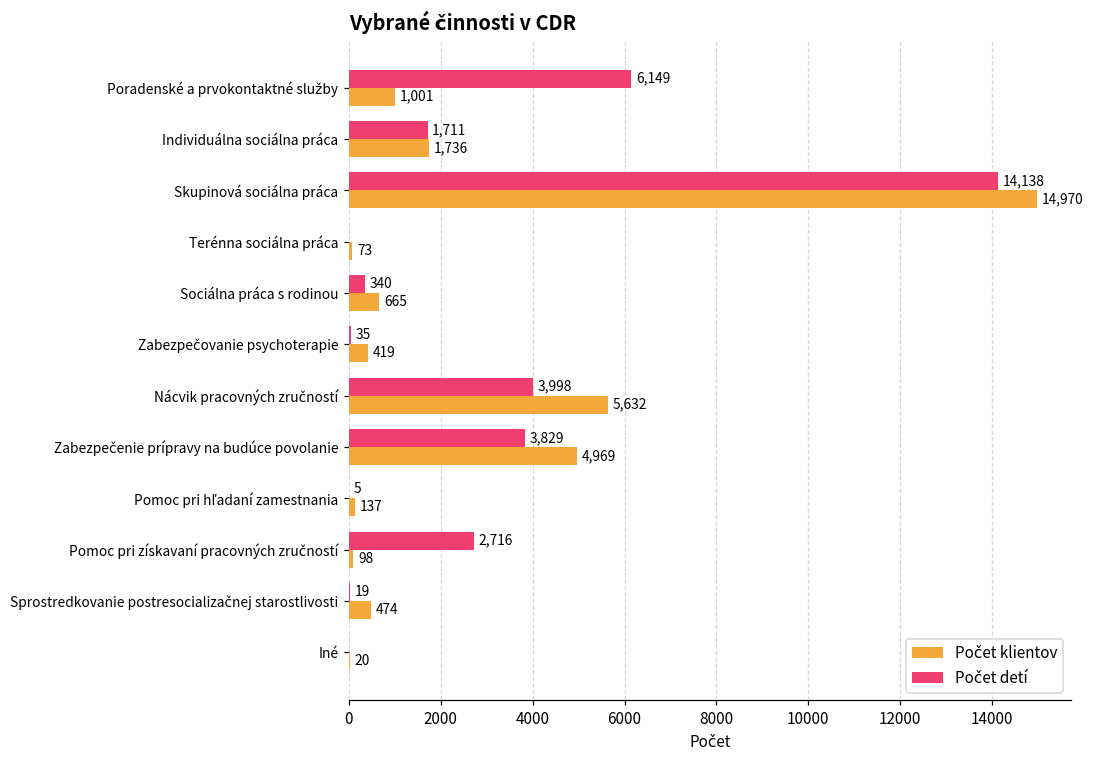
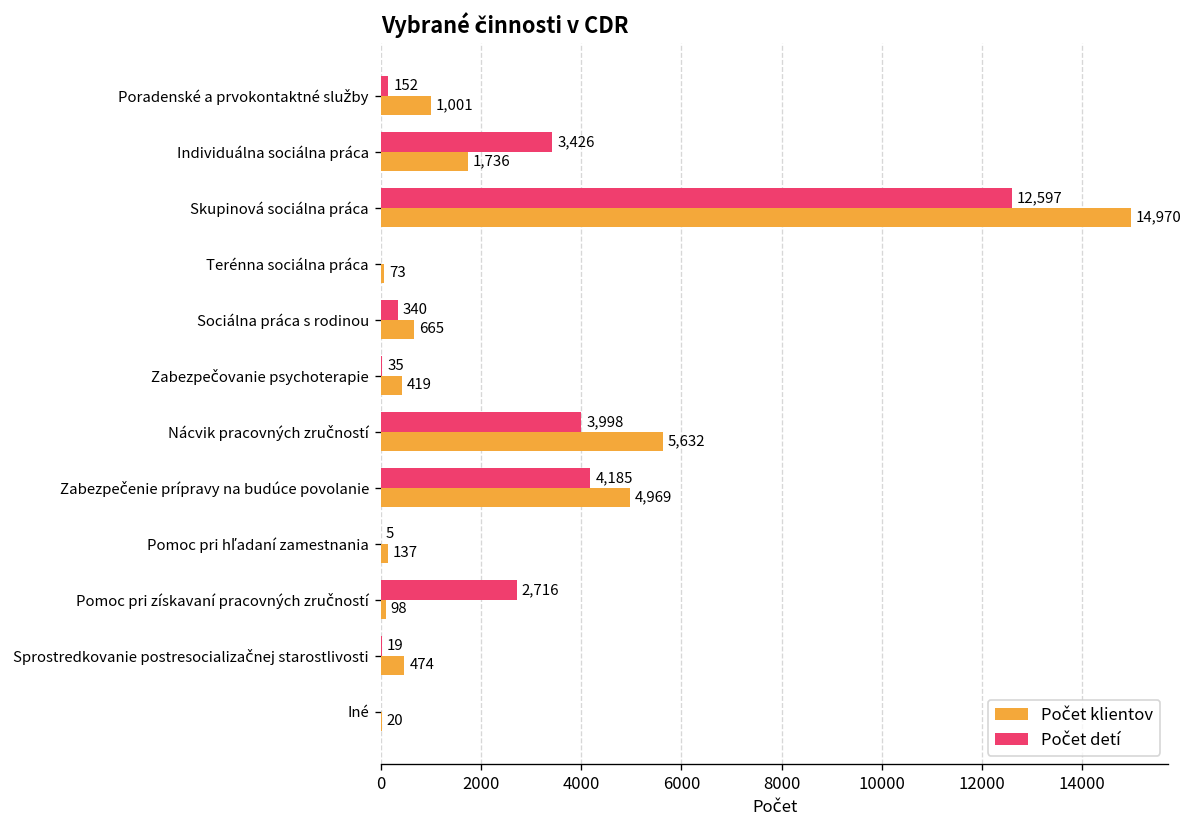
Počet detí, Poradenské a prvokontaktné služby: 6,149 -> 152
Počet detí, Individuálna sociálna práca: 1,711 -> 3,426
Počet detí, Skupinová sociálna práca: 14,138 -> 12,597
Počet detí, Zabezpečenie prípravy na budúce povolanie: 3,829 -> 4,185
